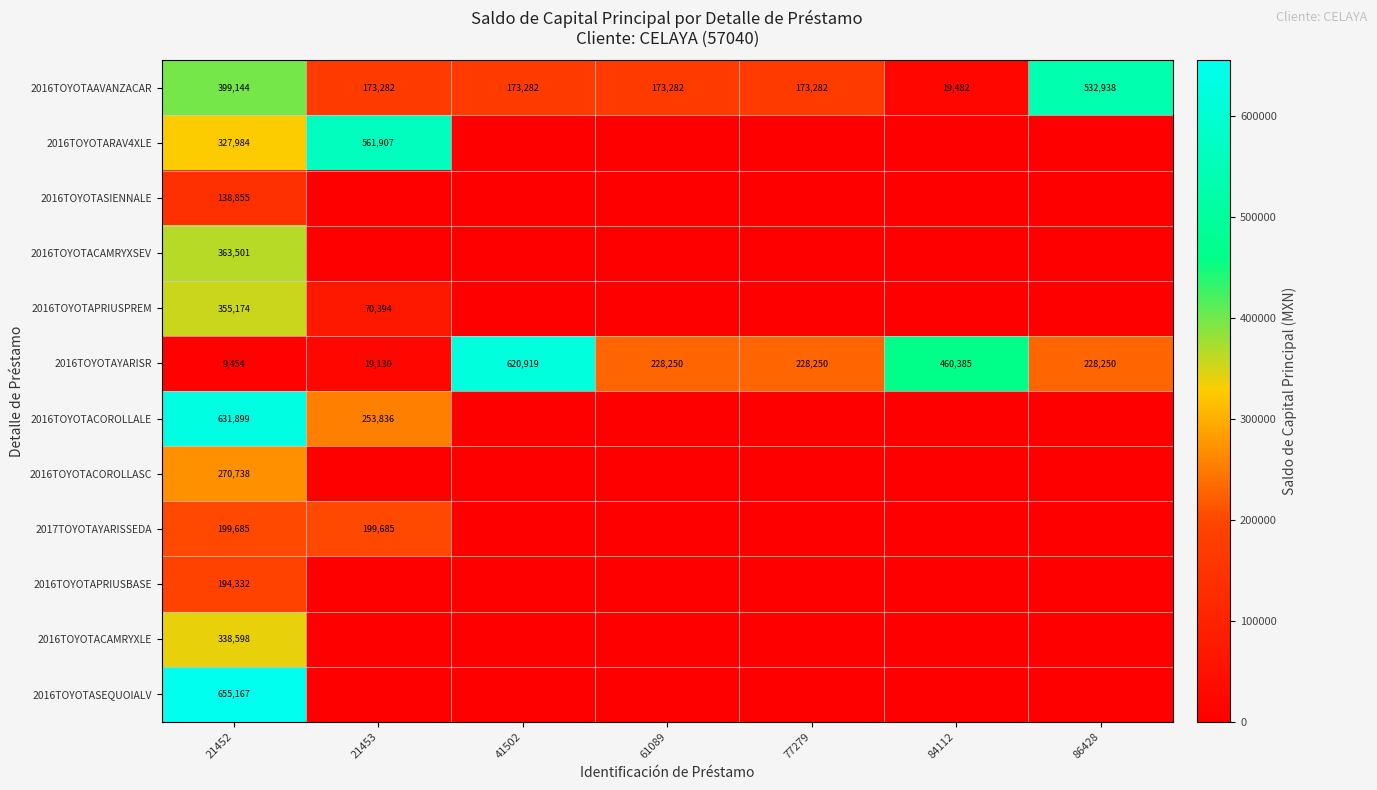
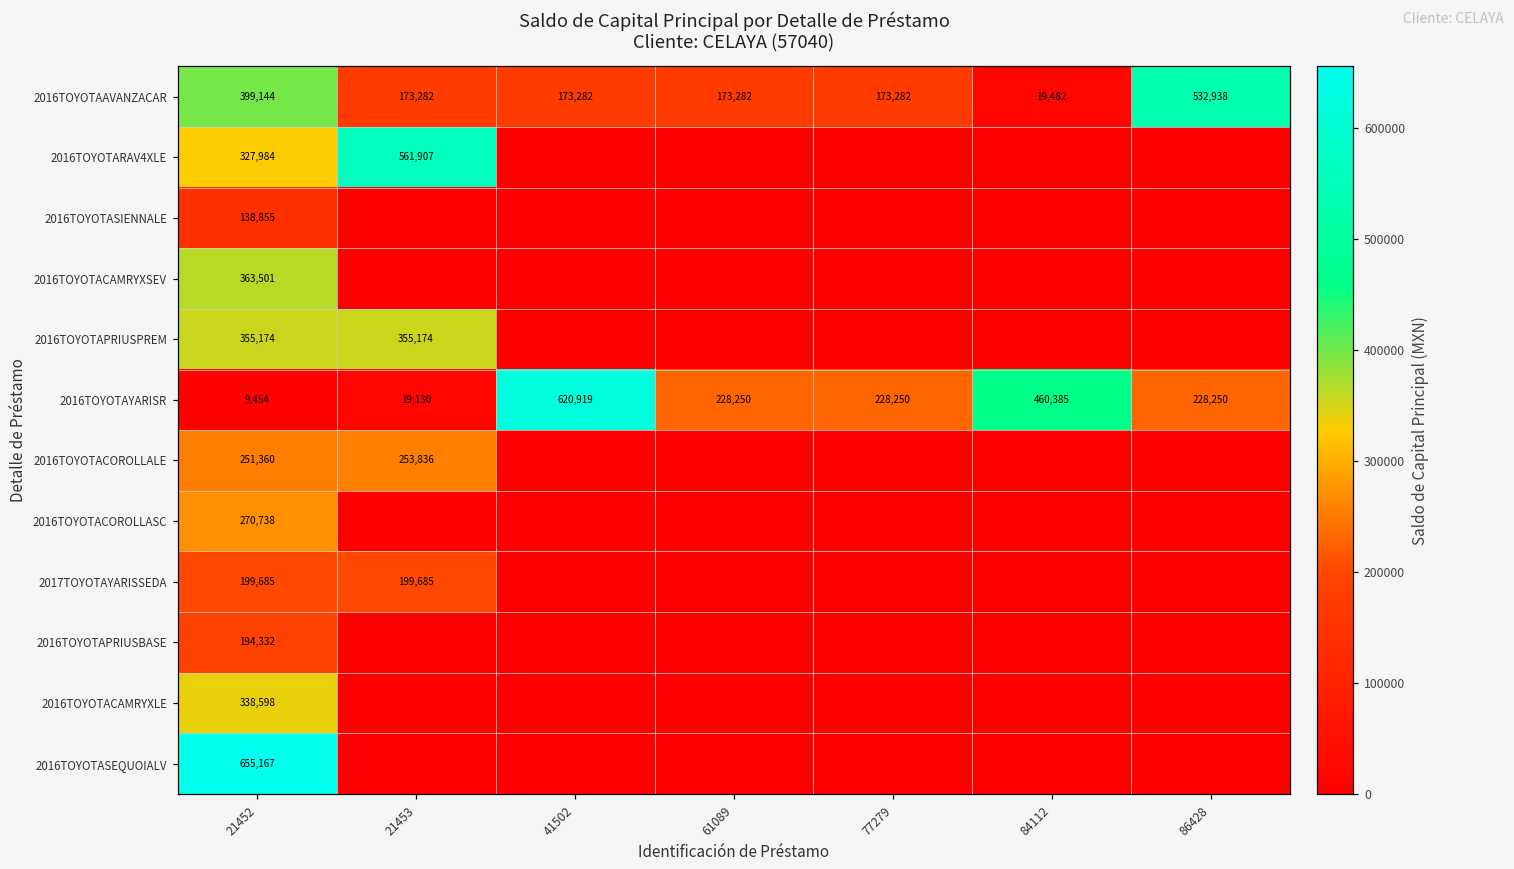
2016TOYOTAPRIUSPREM, 21453: 70,394 -> 355,174
2016TOYOTACOROLLALE, 21452: 631,899 -> 251,360
